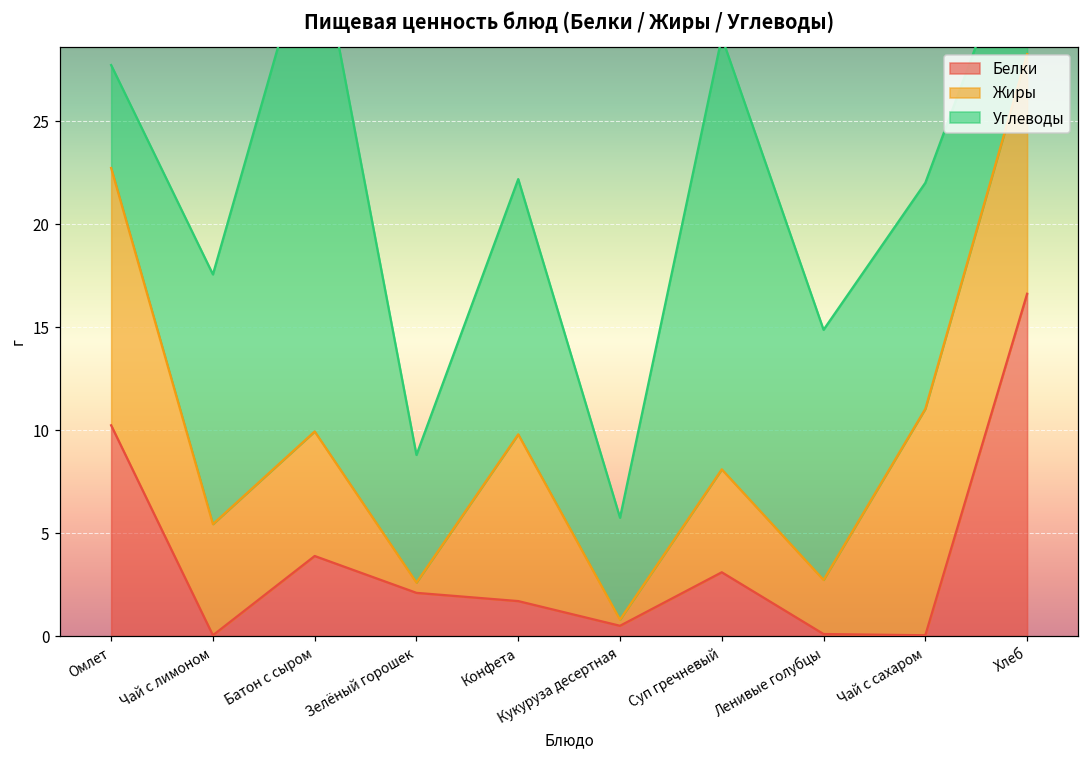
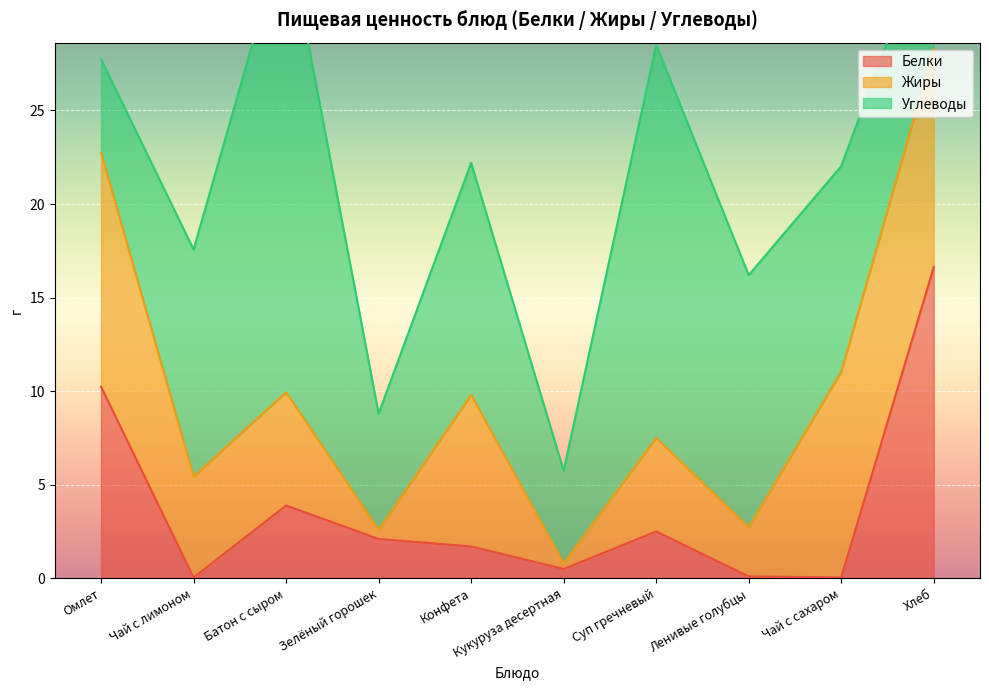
Белки, Суп гречневый: 3.1 -> 2.5
Углеводы, Ленивые голубцы: 12.2 -> 13.5
